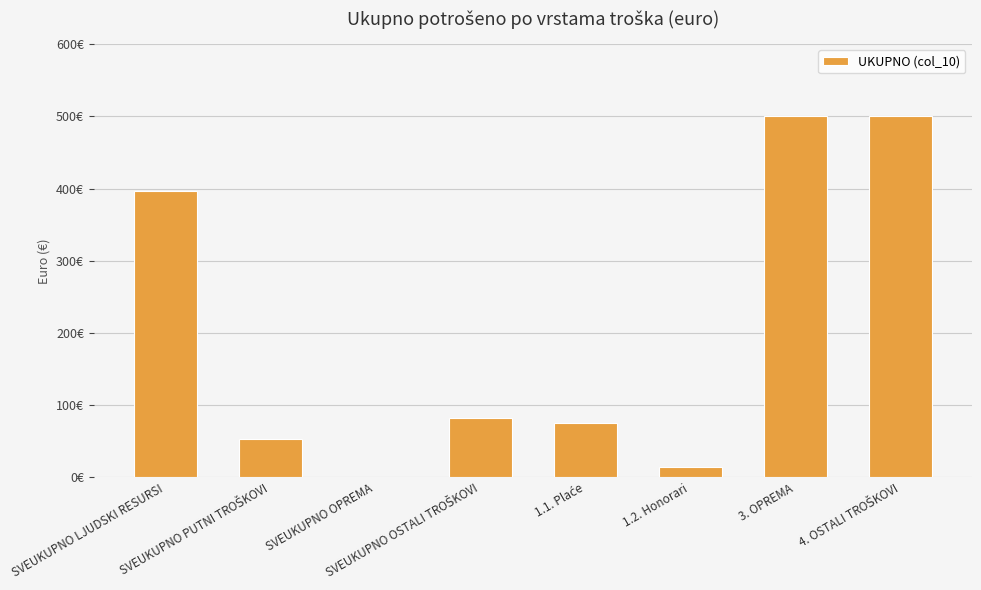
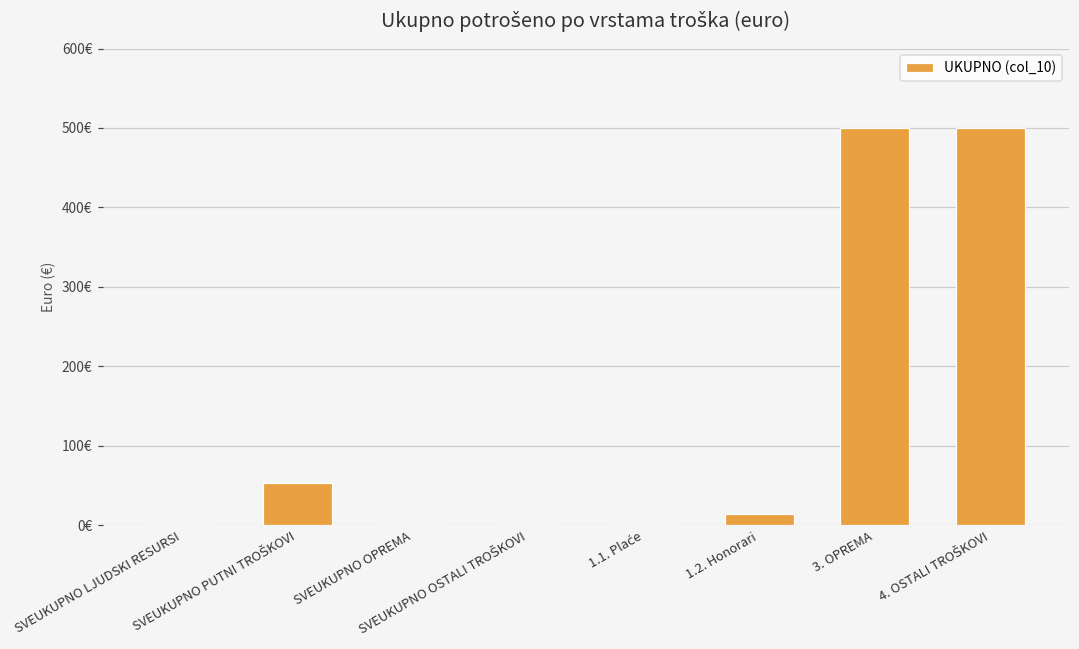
SVEUKUPNO LJUDSKI RESURSI: 400€ -> 0€
SVEUKUPNO OSTALI TROŠKOVI: 80€ -> 0€
1.1. Plaće: 80€ -> 0€
